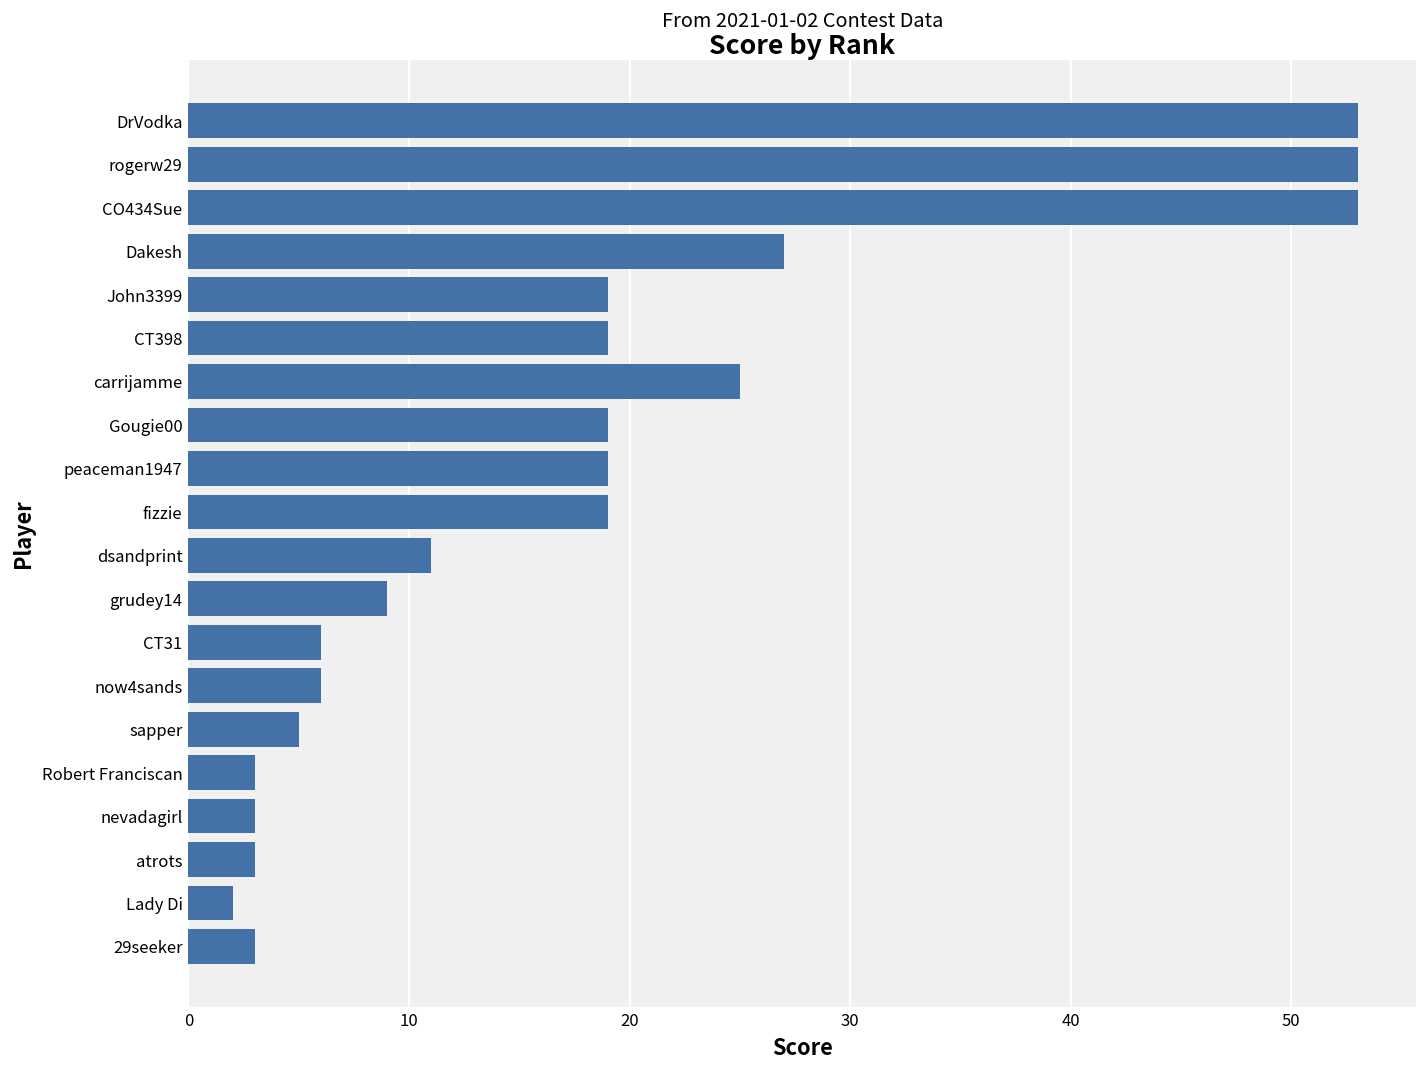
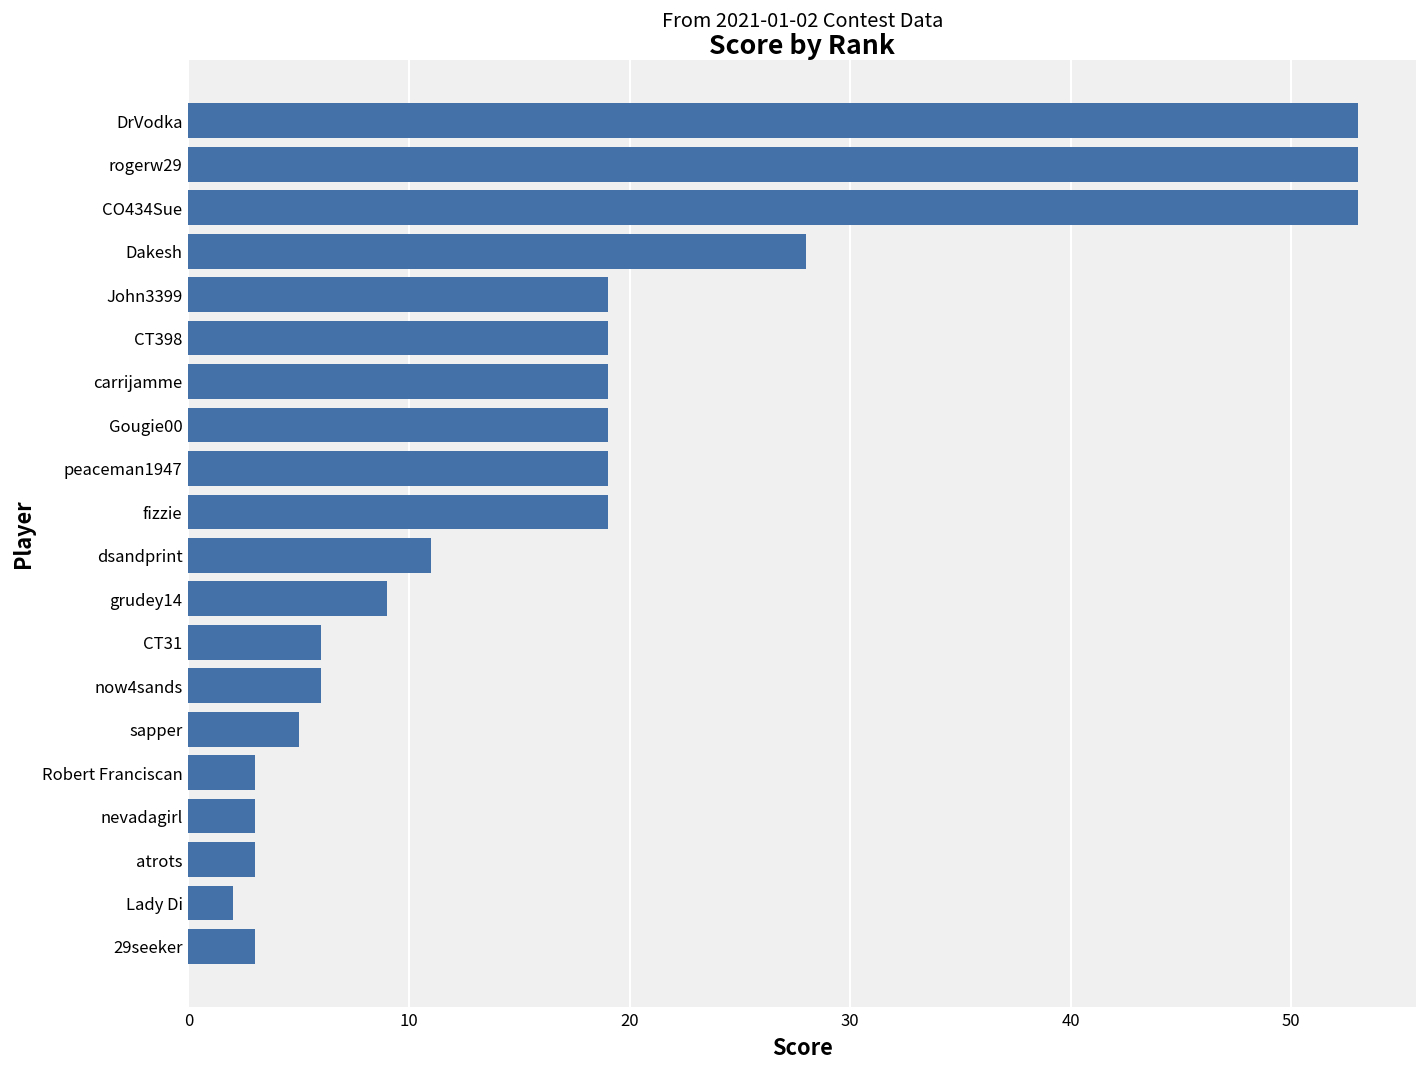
Dakesh: 27 -> 28
carrijamme: 25 -> 19
